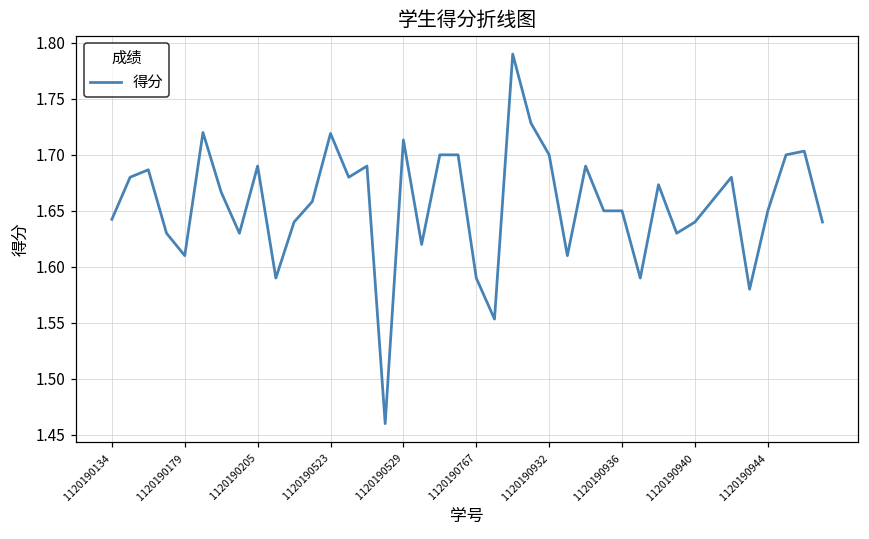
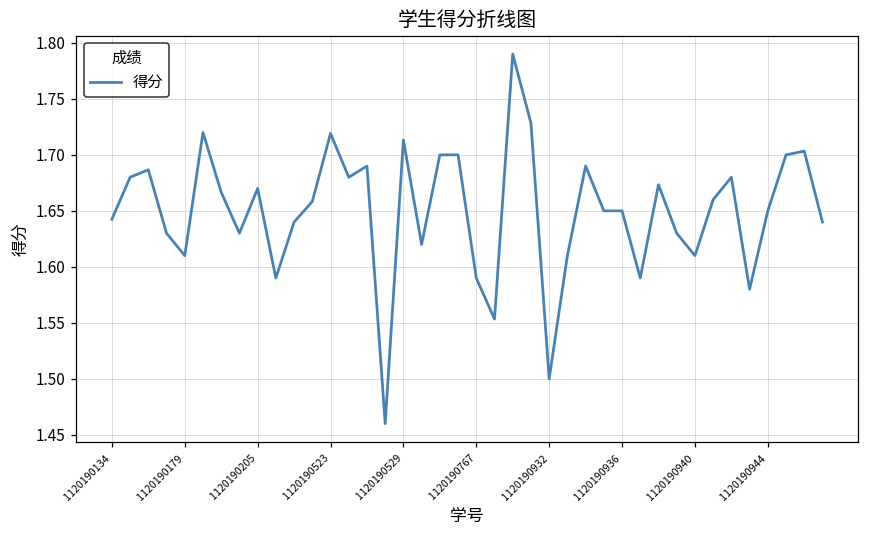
1120190205: 1.69 -> 1.67
1120190932: 1.7 -> 1.5
1120190940: 1.64 -> 1.61
